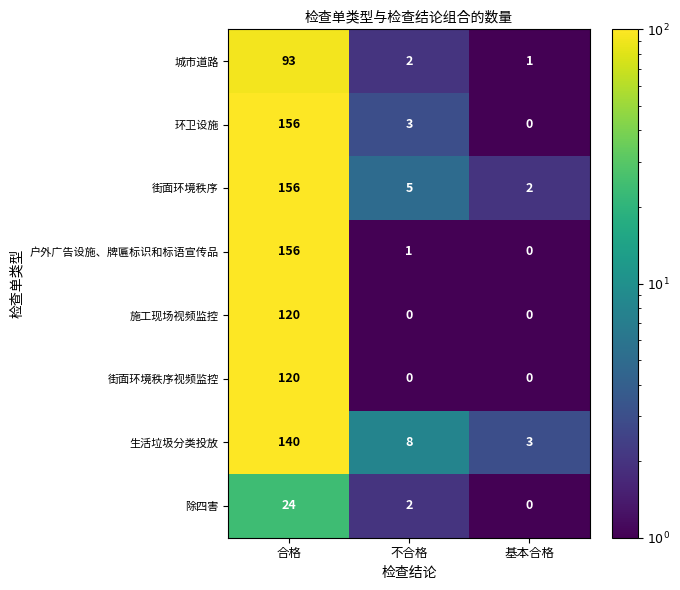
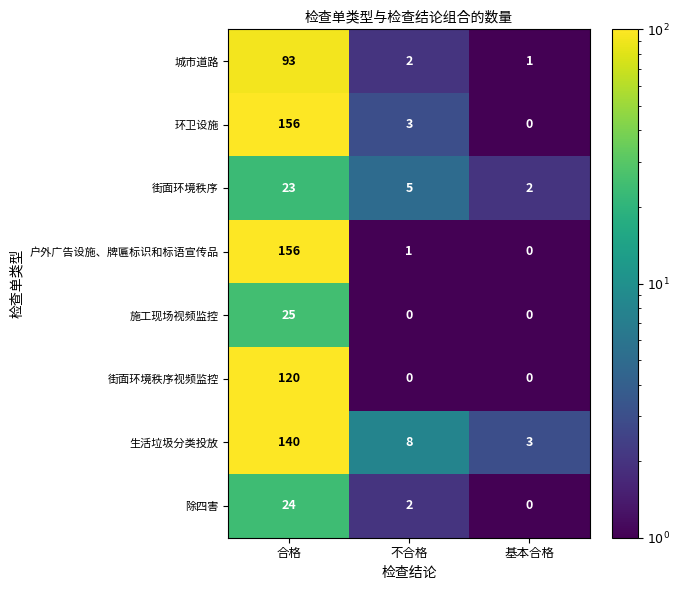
街面环境秩序, 合格: 156 -> 23
施工现场视频监控, 合格: 120 -> 25
